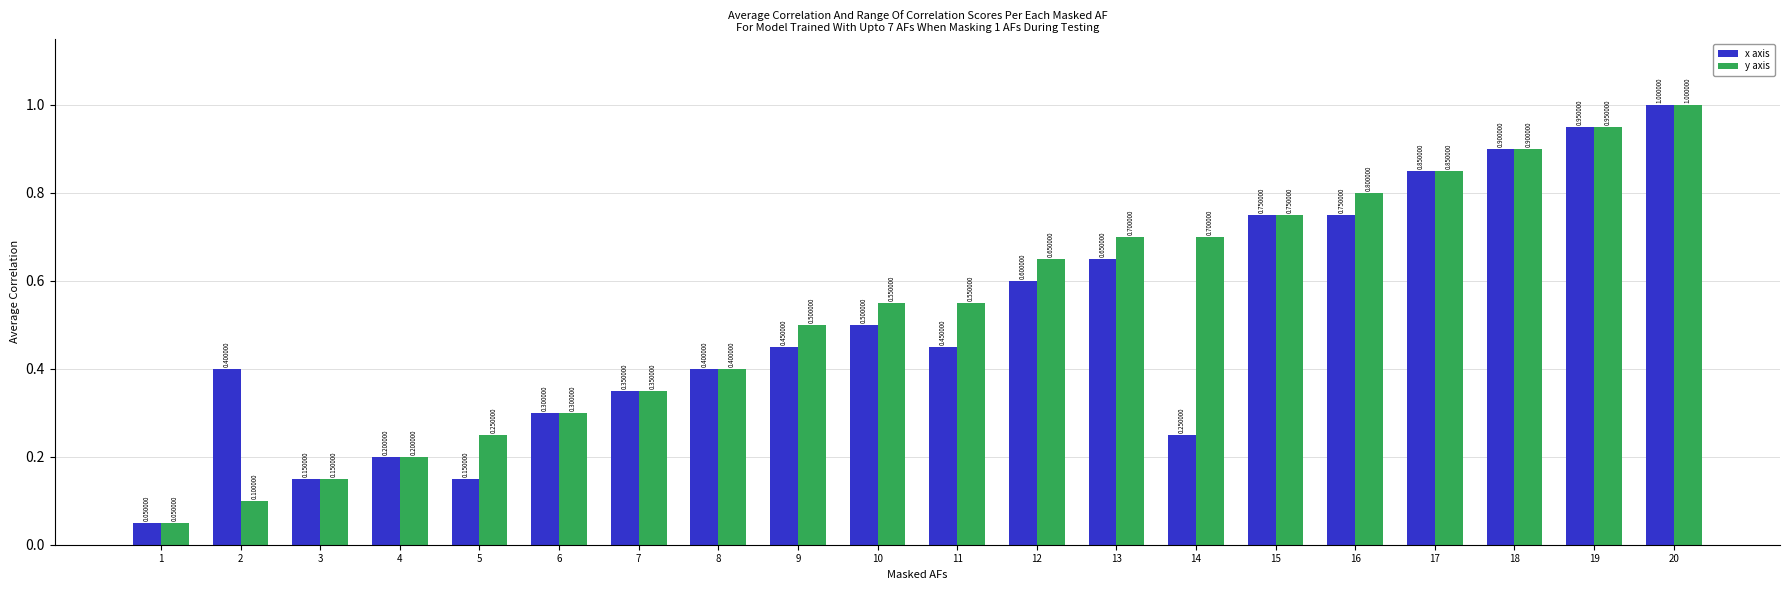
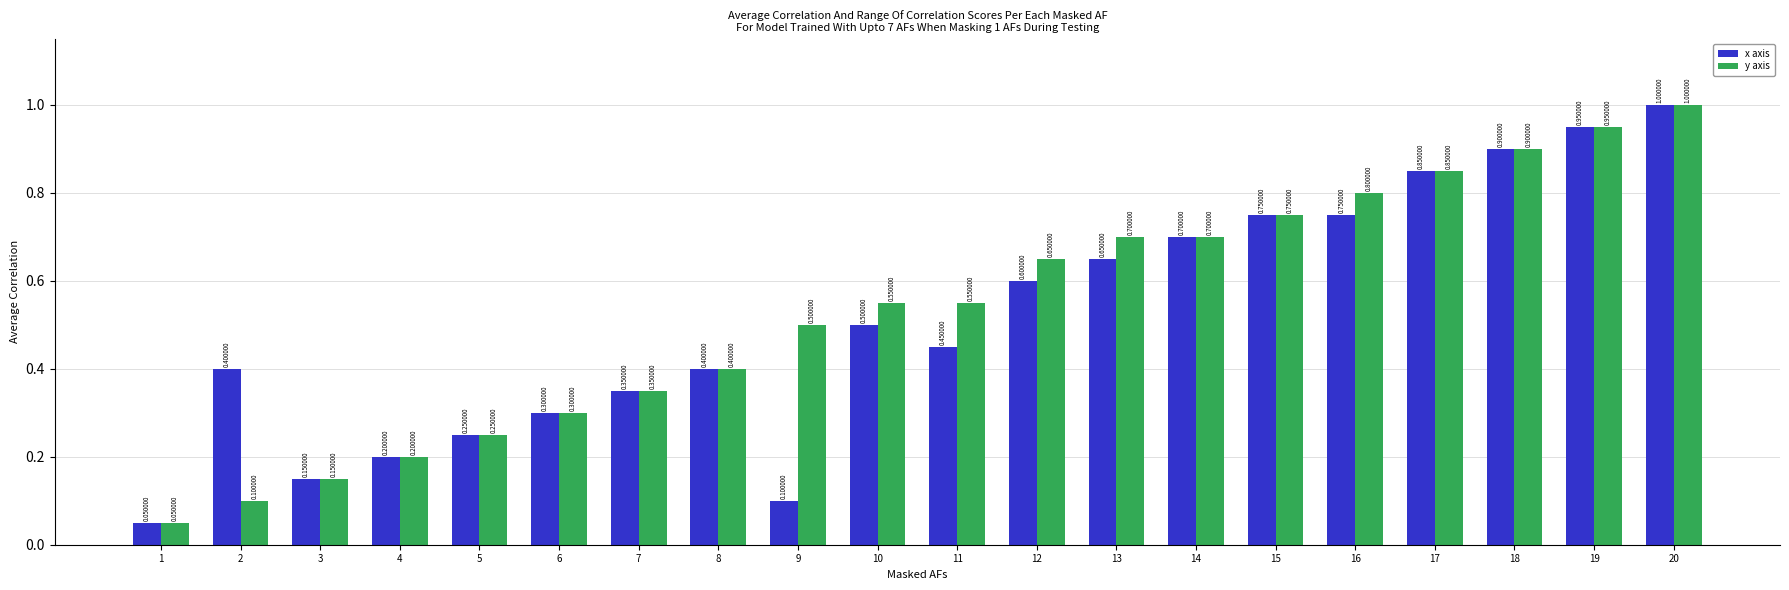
x axis, 5: 0.150000 -> 0.250000
x axis, 9: 0.450000 -> 0.100000
x axis, 14: 0.250000 -> 0.700000
